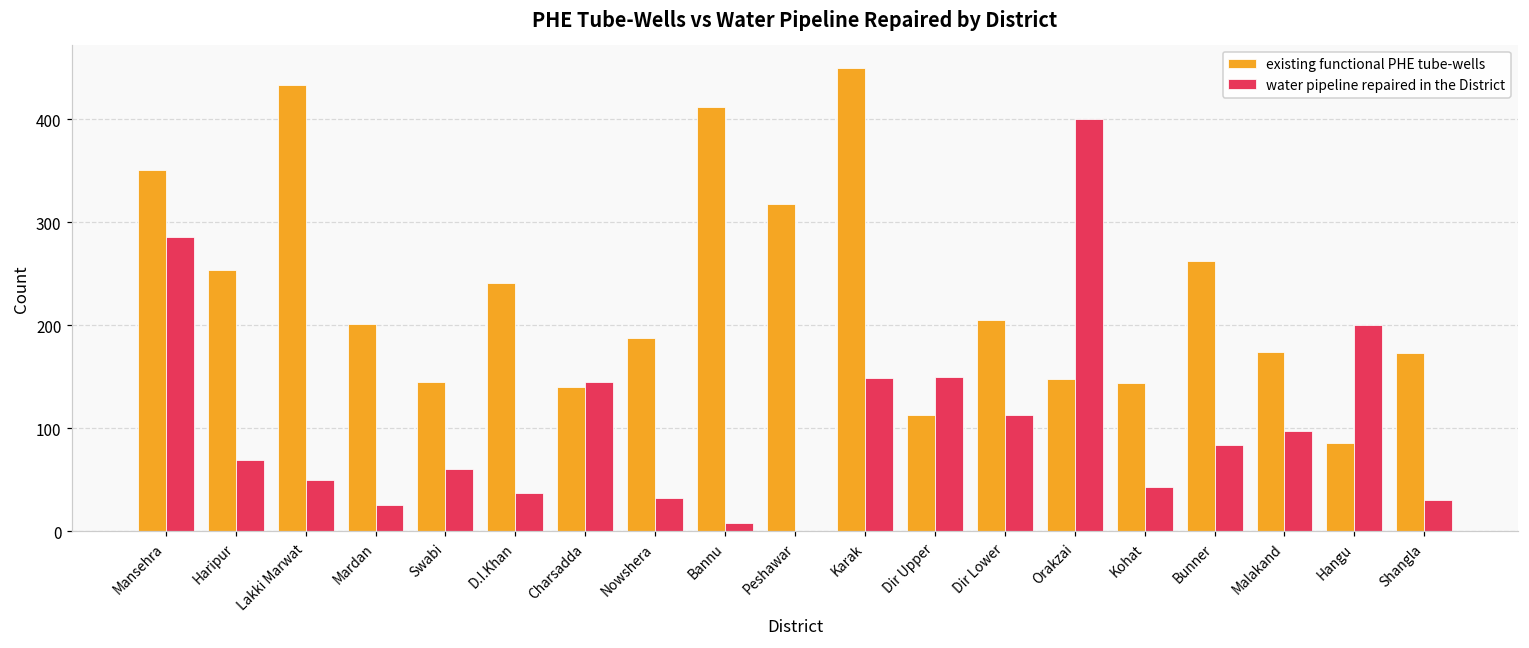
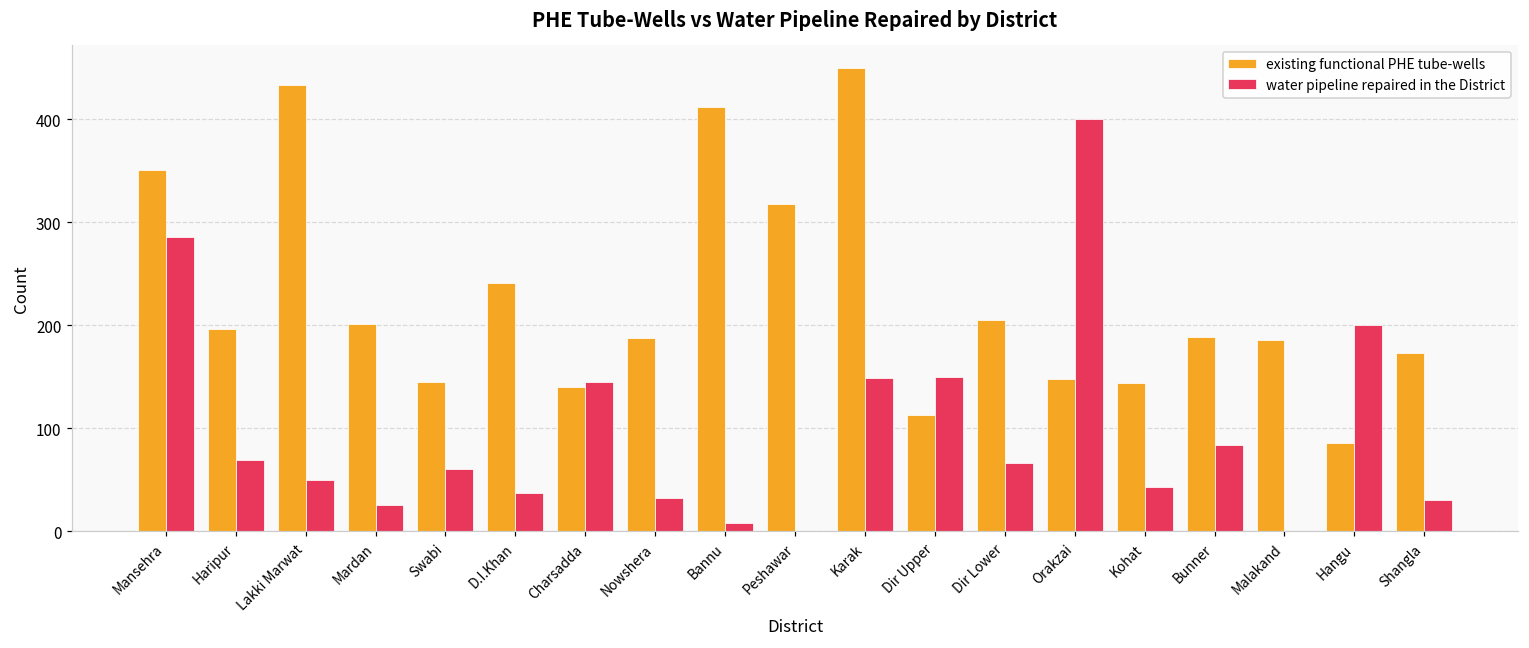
existing functional PHE tube-wells, Haripur: 250 -> 200
water pipeline repaired in the District, Dir Lower: 110 -> 70
existing functional PHE tube-wells, Bunner: 260 -> 190
existing functional PHE tube-wells, Malakand: 170 -> 190
water pipeline repaired in the District, Malakand: 100 -> 0
